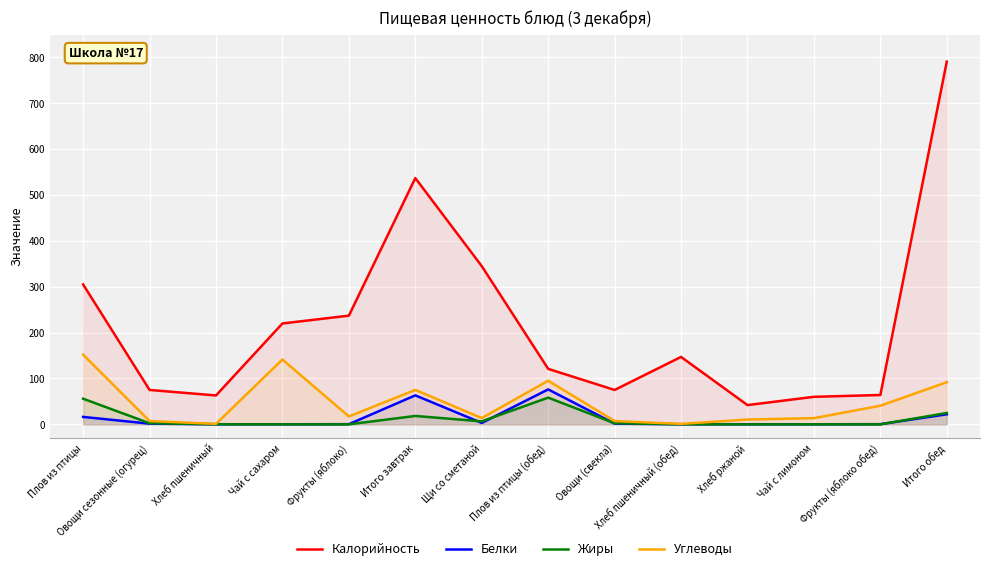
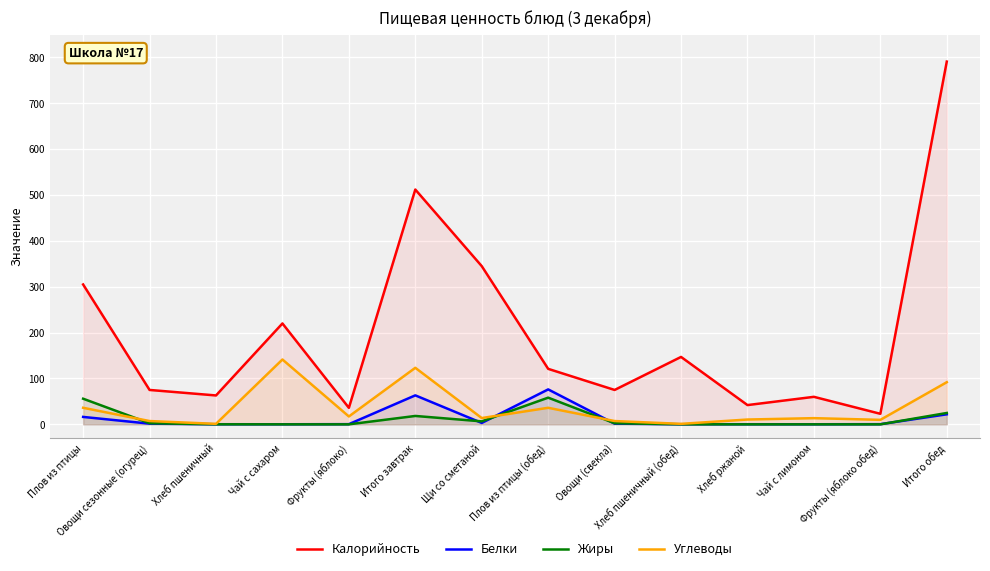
Углеводы, Плов из птицы: 150 -> 40
Калорийность, Фрукты (яблоко): 240 -> 40
Калорийность, Итого завтрак: 540 -> 510
Углеводы, Итого завтрак: 80 -> 120
Углеводы, Плов из птицы (обед): 100 -> 40
Калорийность, Фрукты (яблоко обед): 60 -> 20
Углеводы, Фрукты (яблоко обед): 40 -> 10
